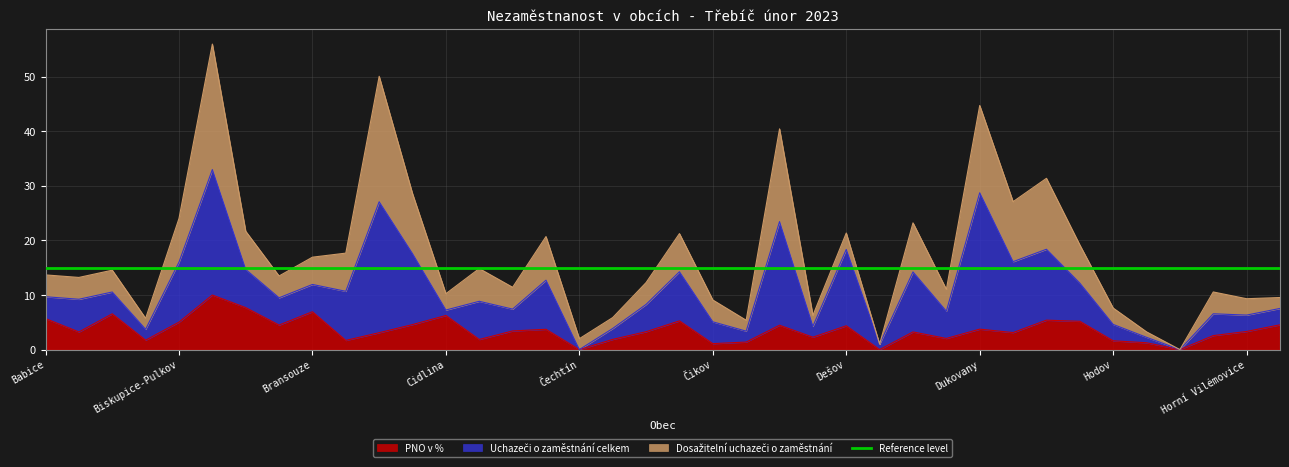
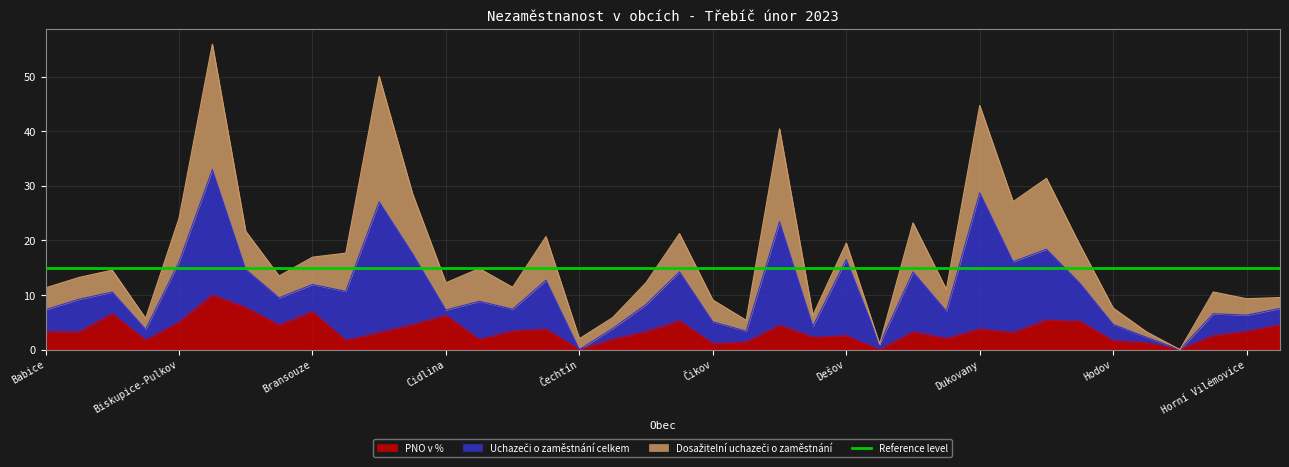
PNO v %, Babice: 6 -> 3
Dosažitelní uchazeči o zaměstnání, Cidlina: 3 -> 5
PNO v %, Dešov: 4 -> 3
